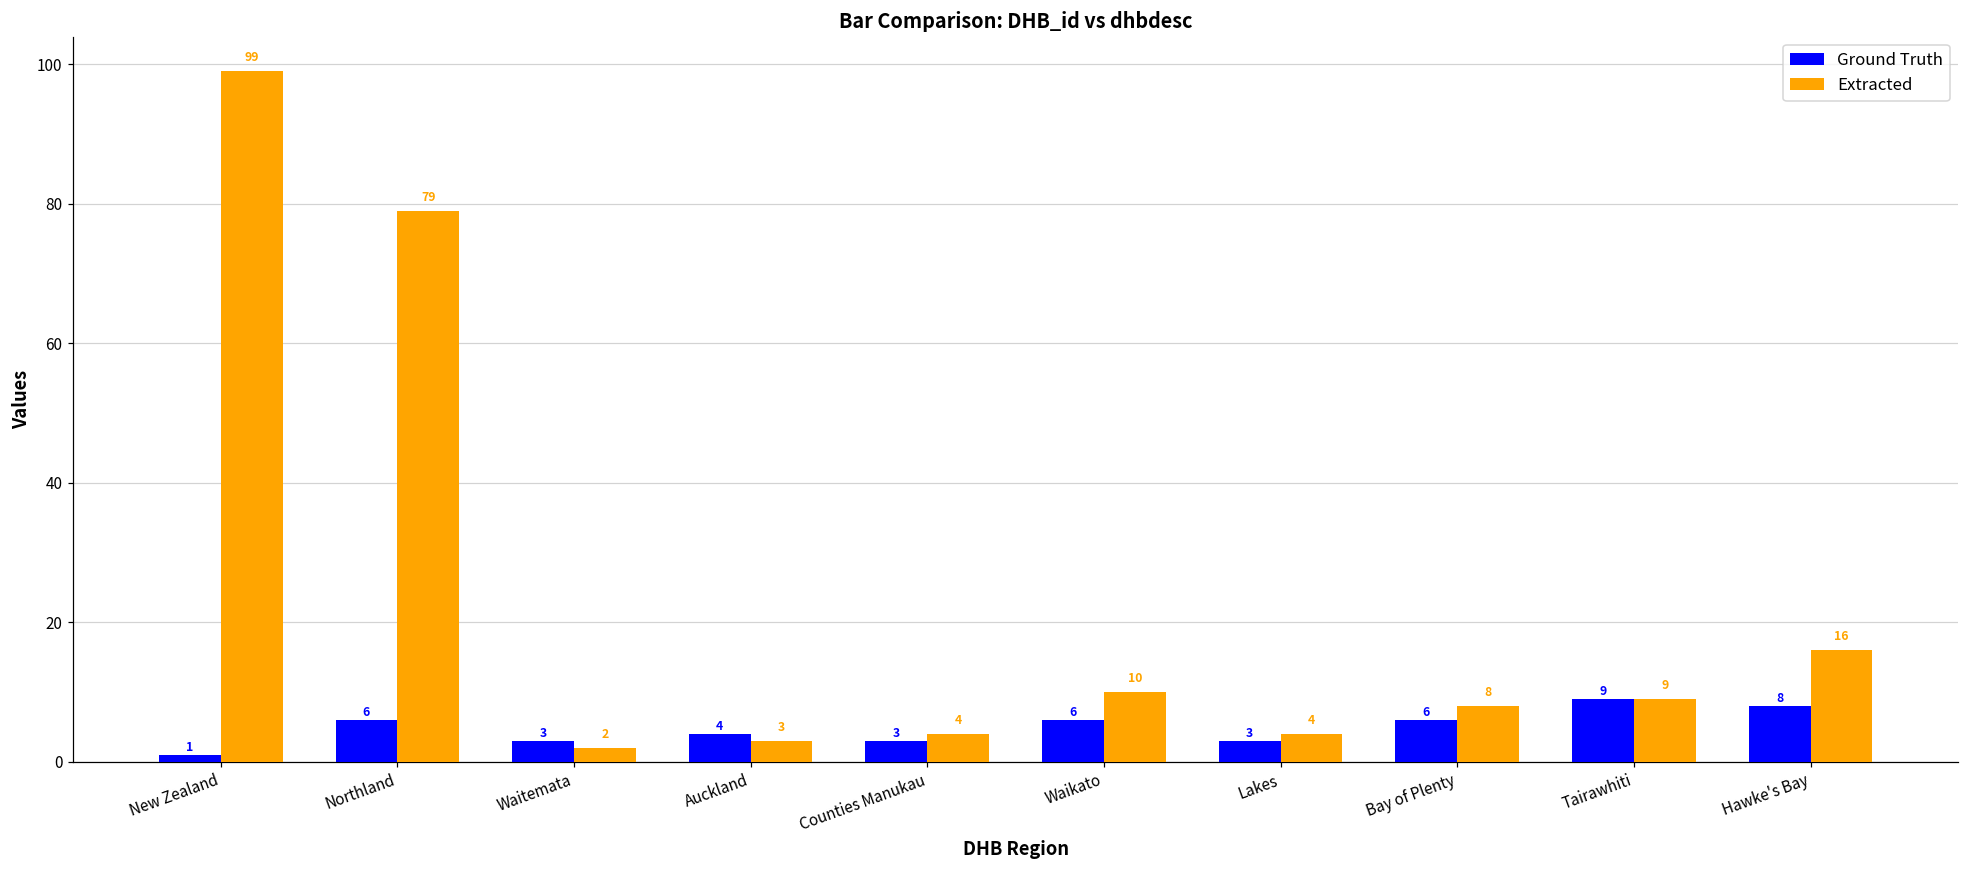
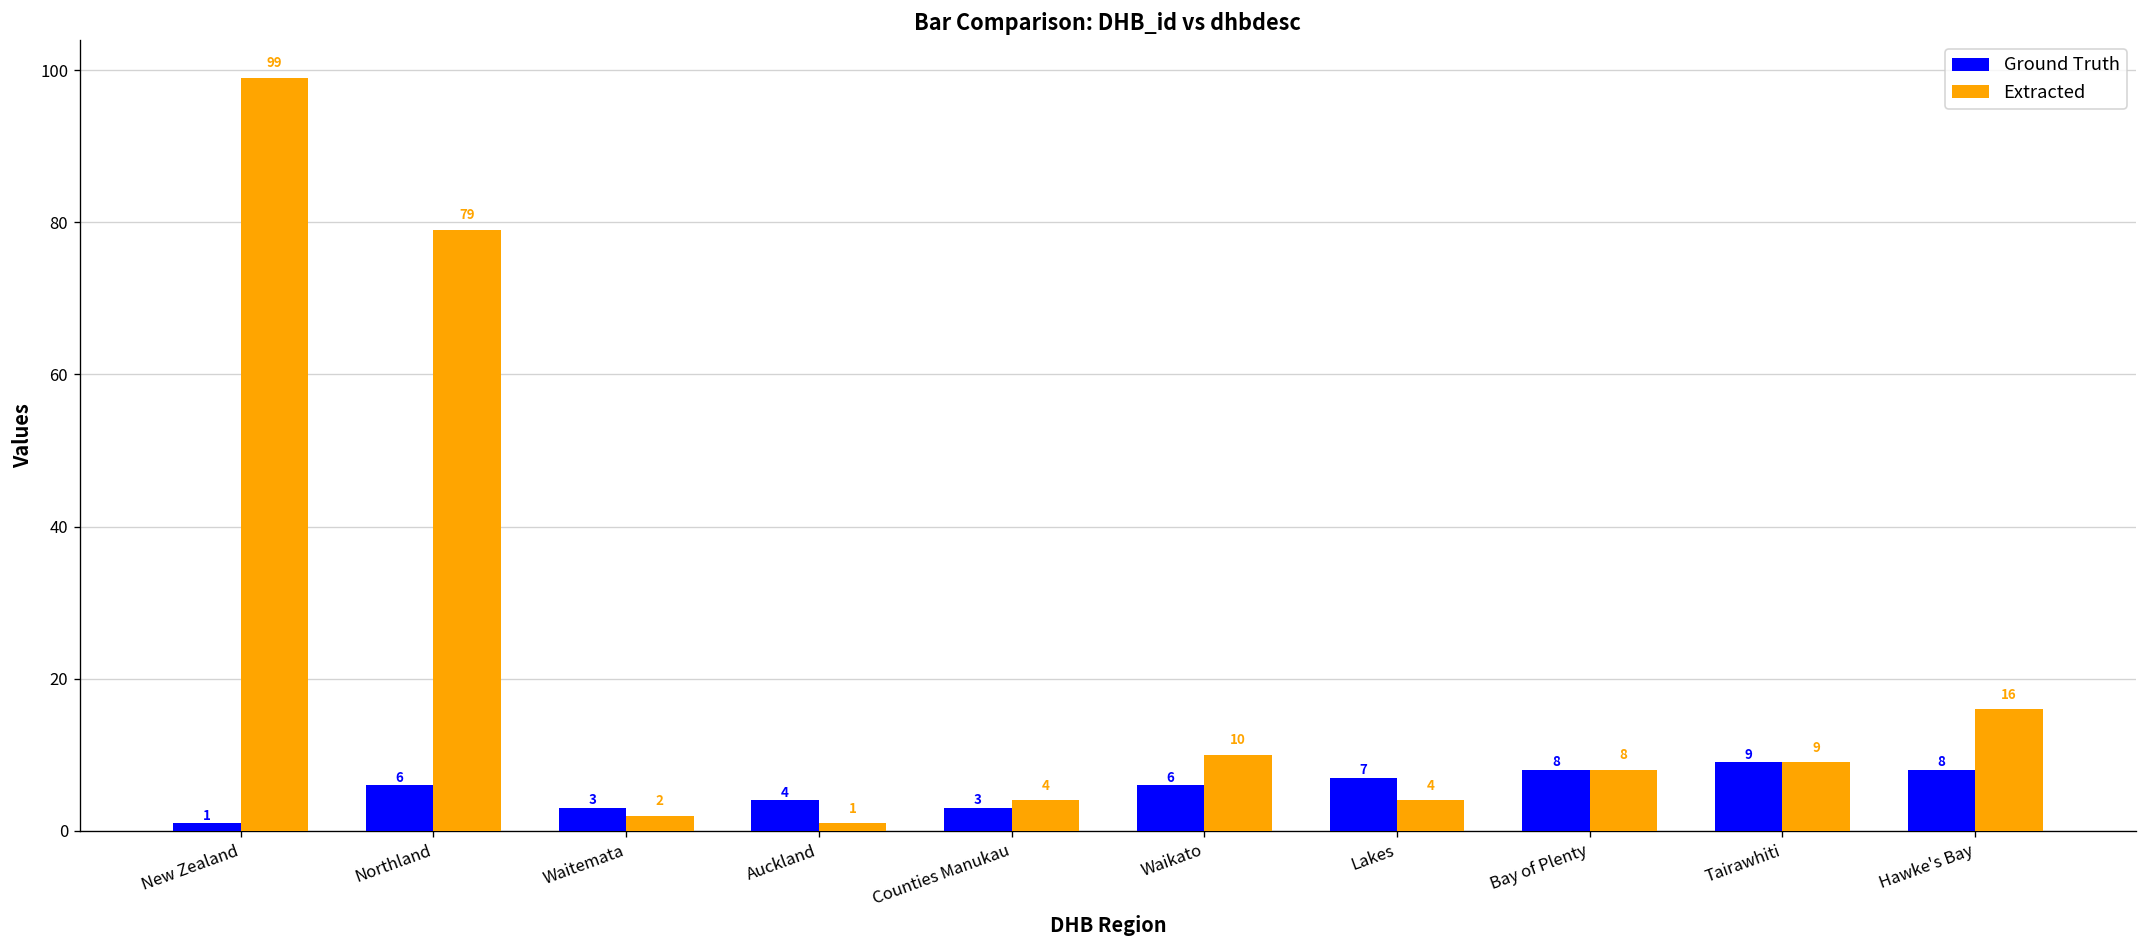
Extracted, Auckland: 3 -> 1
Ground Truth, Lakes: 3 -> 7
Ground Truth, Bay of Plenty: 6 -> 8
